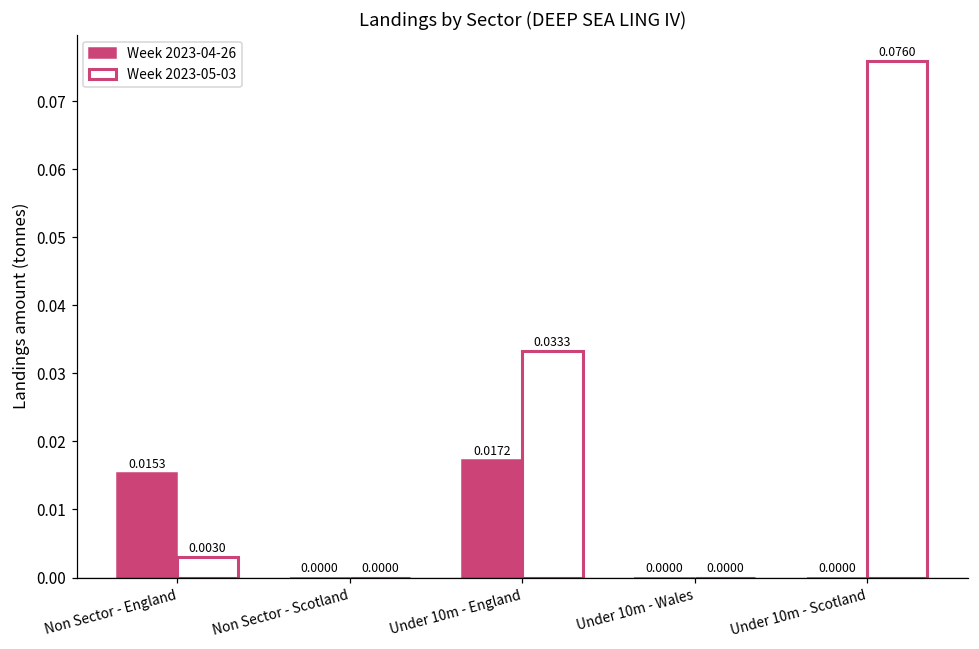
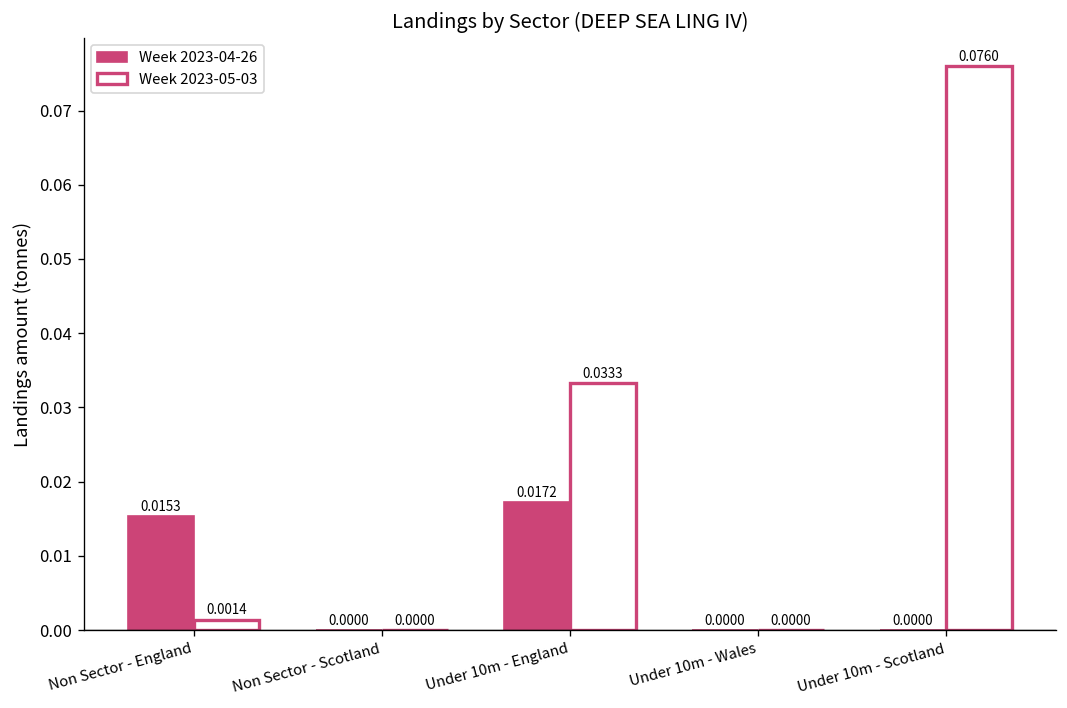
Week 2023-05-03, Non Sector - England: 0.0030 -> 0.0014
